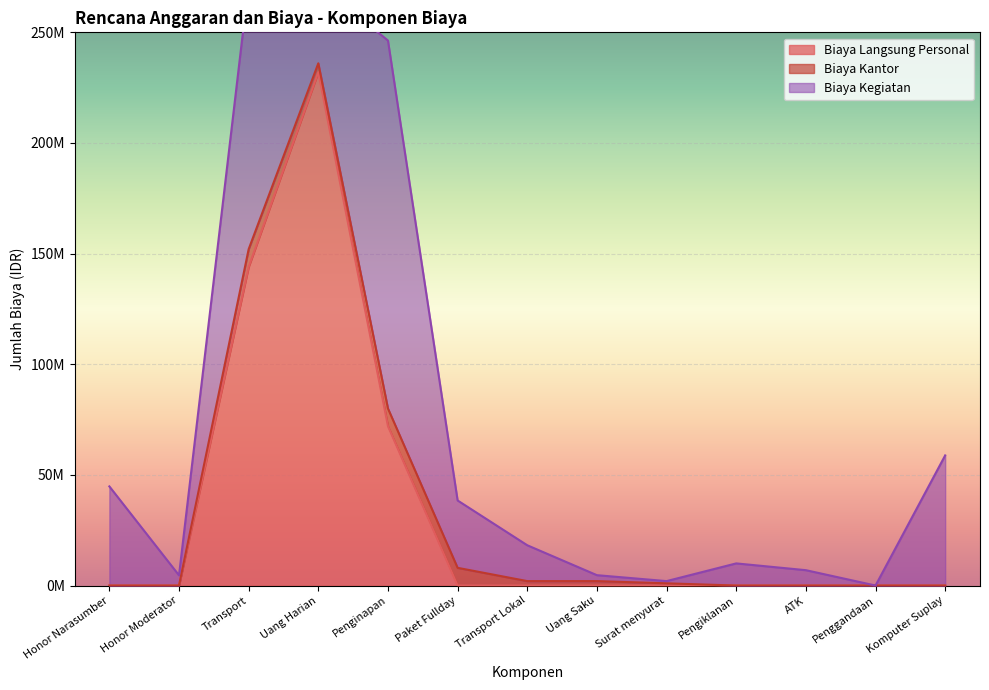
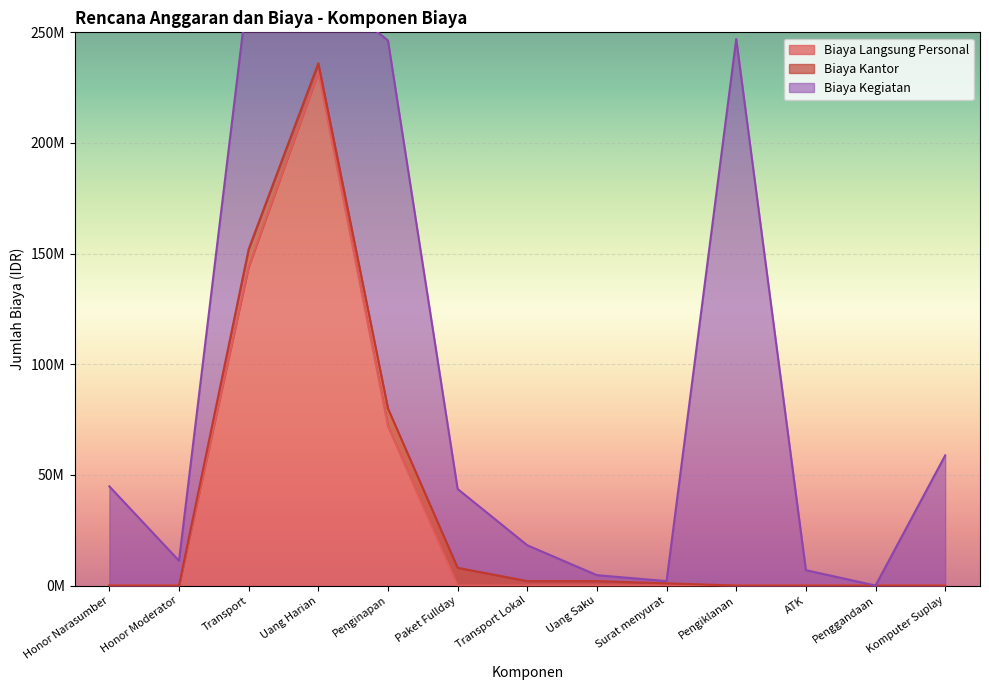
Biaya Kegiatan, Honor Moderator: 5000000 -> 11000000
Biaya Kegiatan, Paket Fullday: 30000000 -> 36000000
Biaya Kegiatan, Pengiklanan: 10000000 -> 247000000
